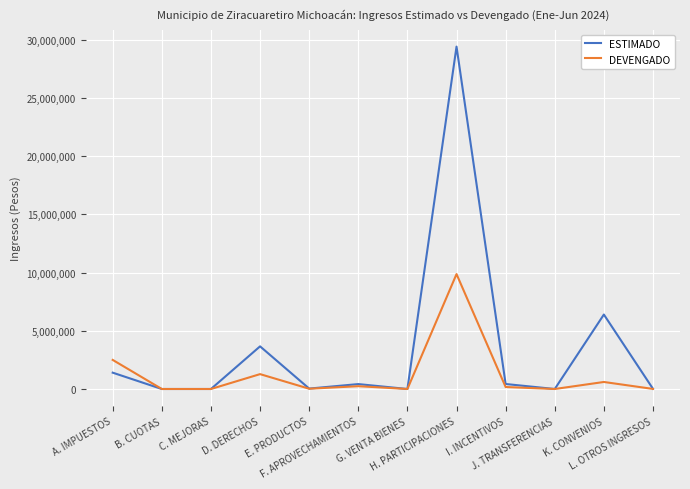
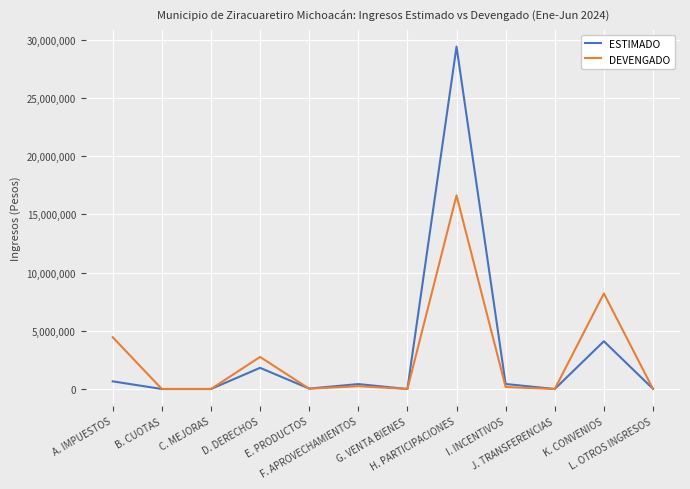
ESTIMADO, A. IMPUESTOS: 1,400,000 -> 700,000
DEVENGADO, A. IMPUESTOS: 2,500,000 -> 4,400,000
ESTIMADO, D. DERECHOS: 3,700,000 -> 1,800,000
DEVENGADO, D. DERECHOS: 1,300,000 -> 2,800,000
DEVENGADO, H. PARTICIPACIONES: 9,900,000 -> 16,600,000
ESTIMADO, K. CONVENIOS: 6,400,000 -> 4,100,000
DEVENGADO, K. CONVENIOS: 600,000 -> 8,200,000
